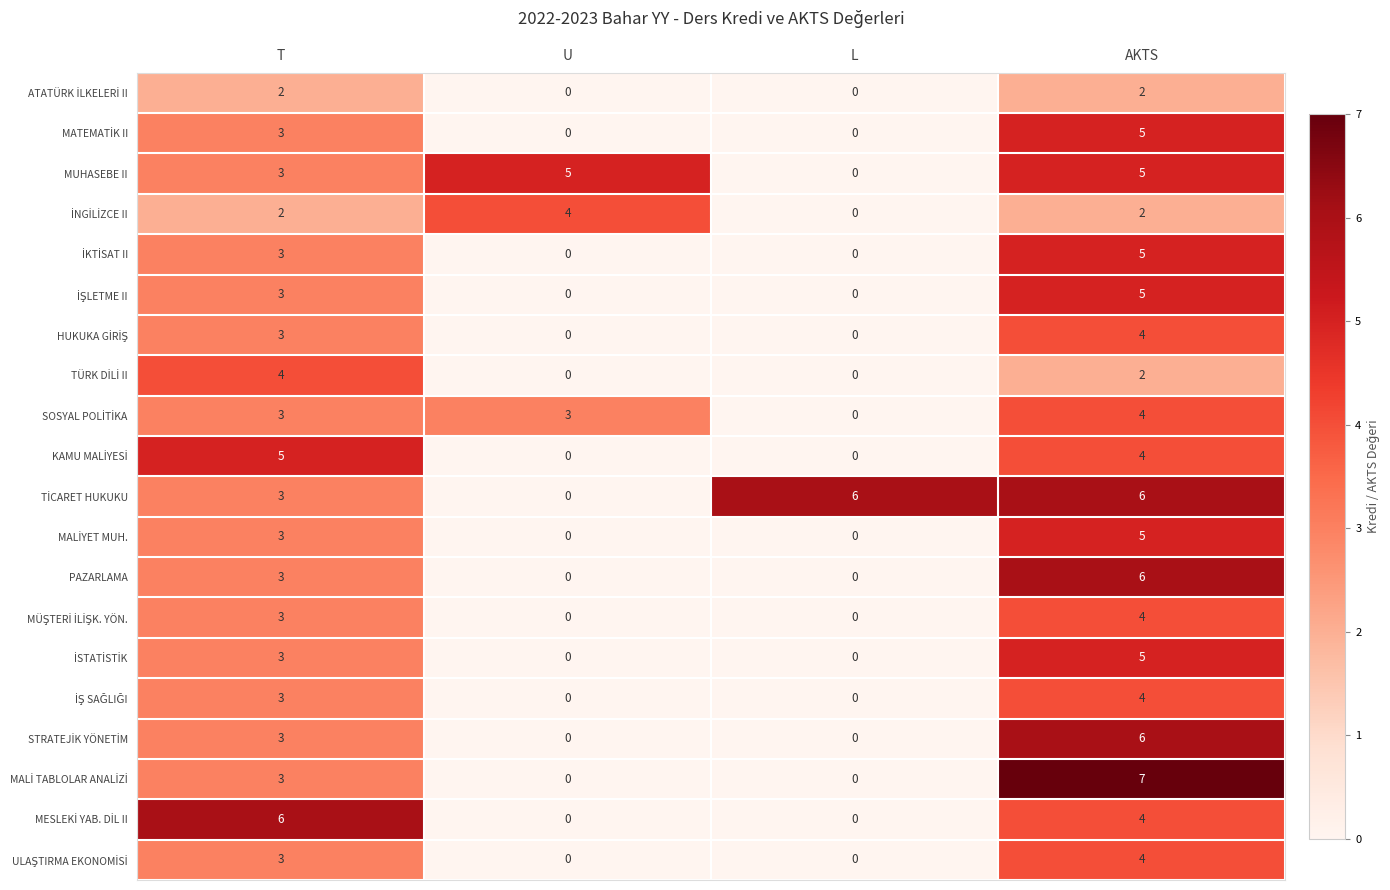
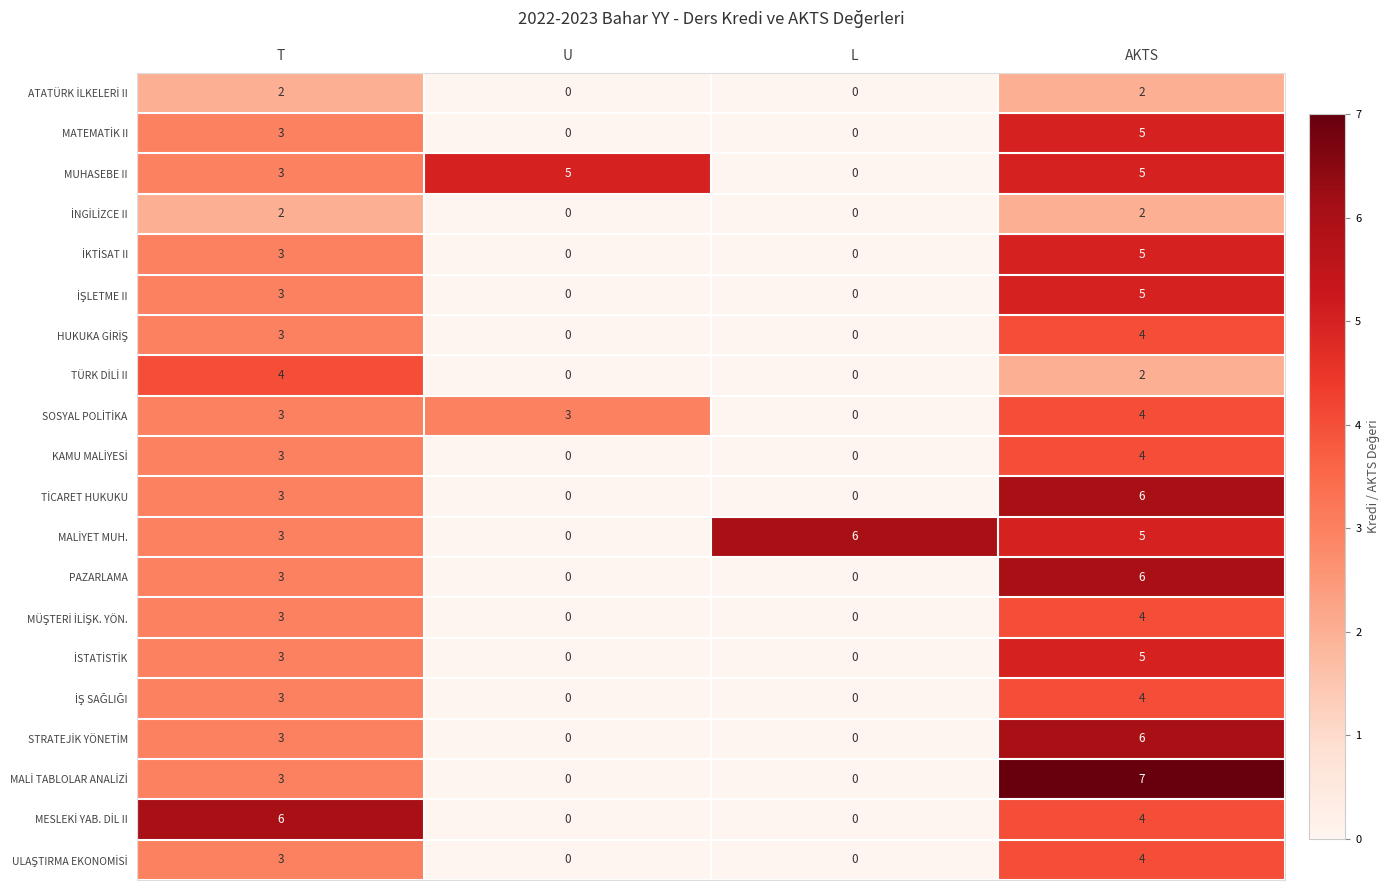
İNGİLİZCE II, U: 4 -> 0
KAMU MALİYESİ, T: 5 -> 3
TİCARET HUKUKU, L: 6 -> 0
MALİYET MUH., L: 0 -> 6
